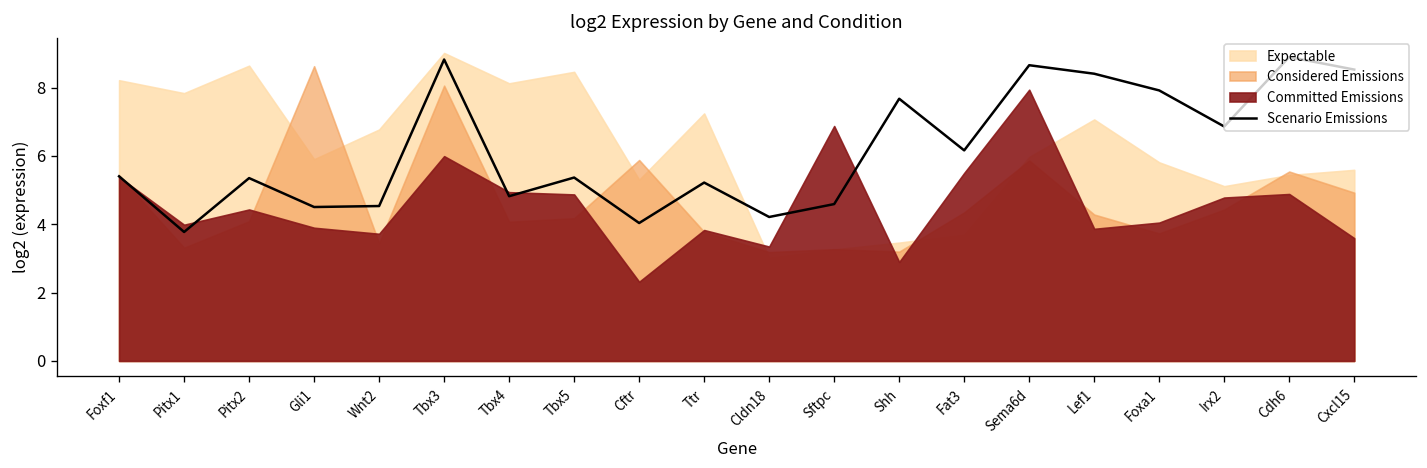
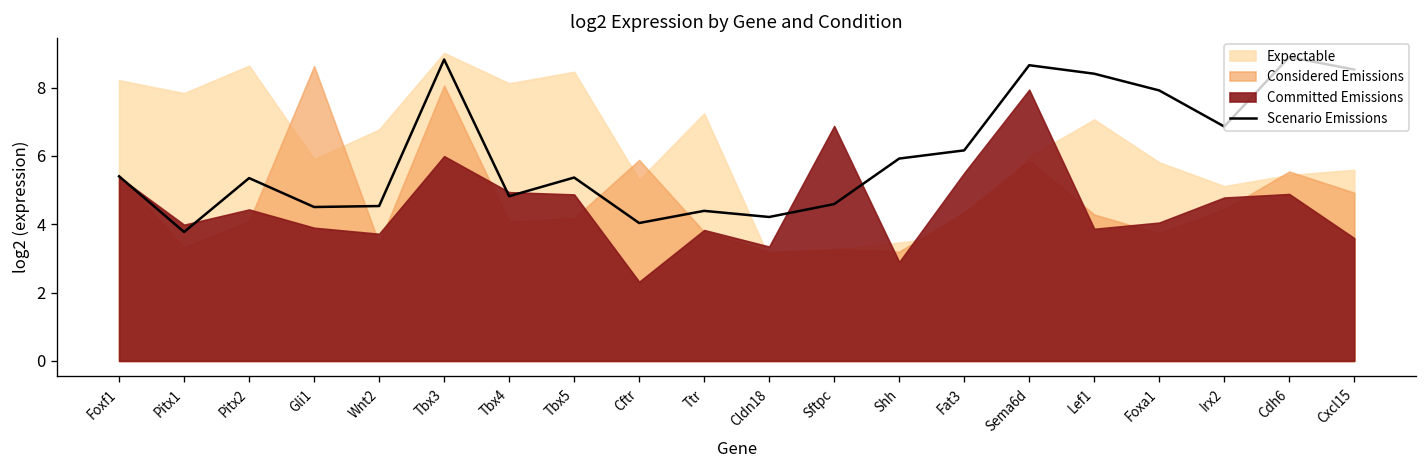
Scenario Emissions, Ttr: 5.2 -> 4.4
Scenario Emissions, Shh: 7.7 -> 5.9
